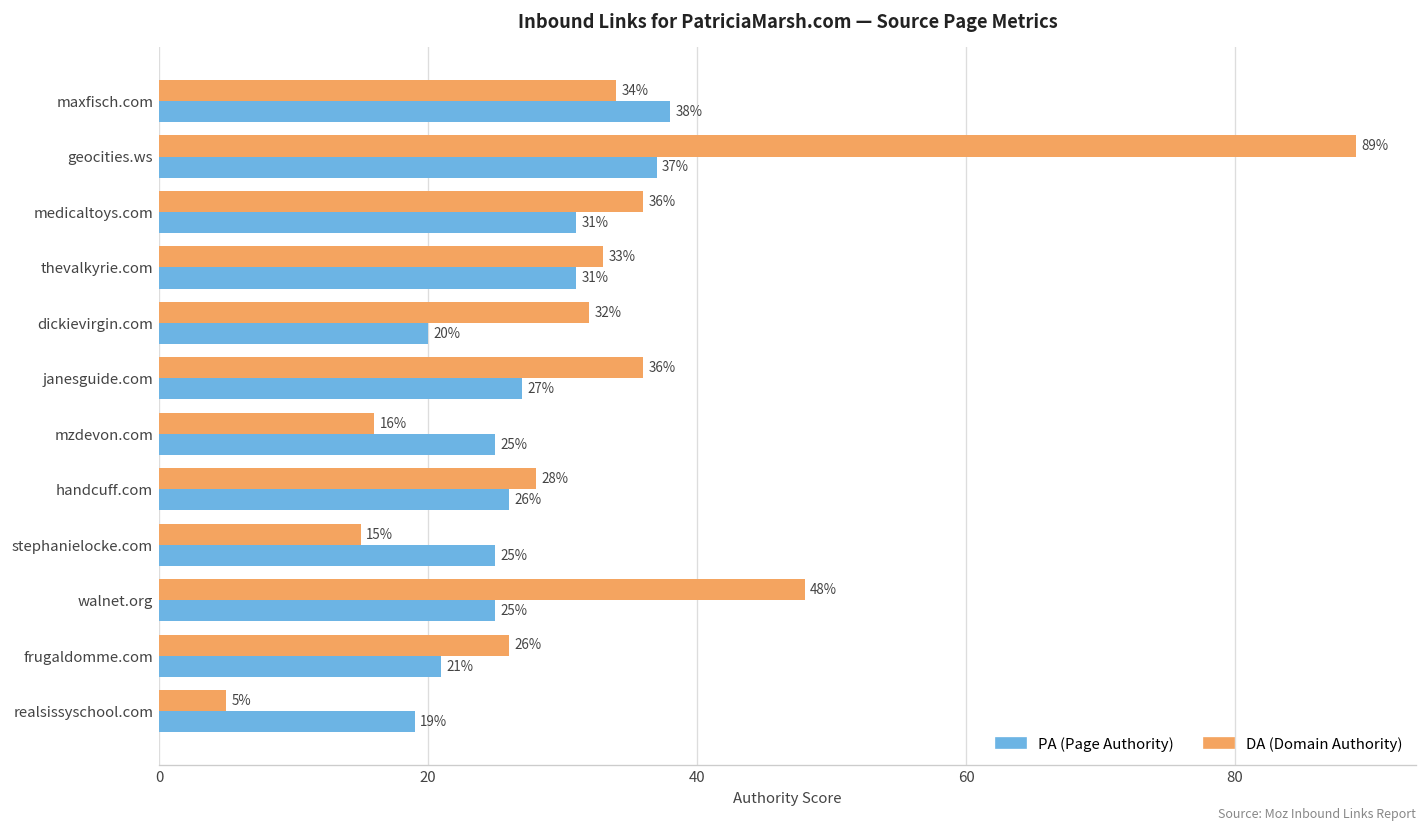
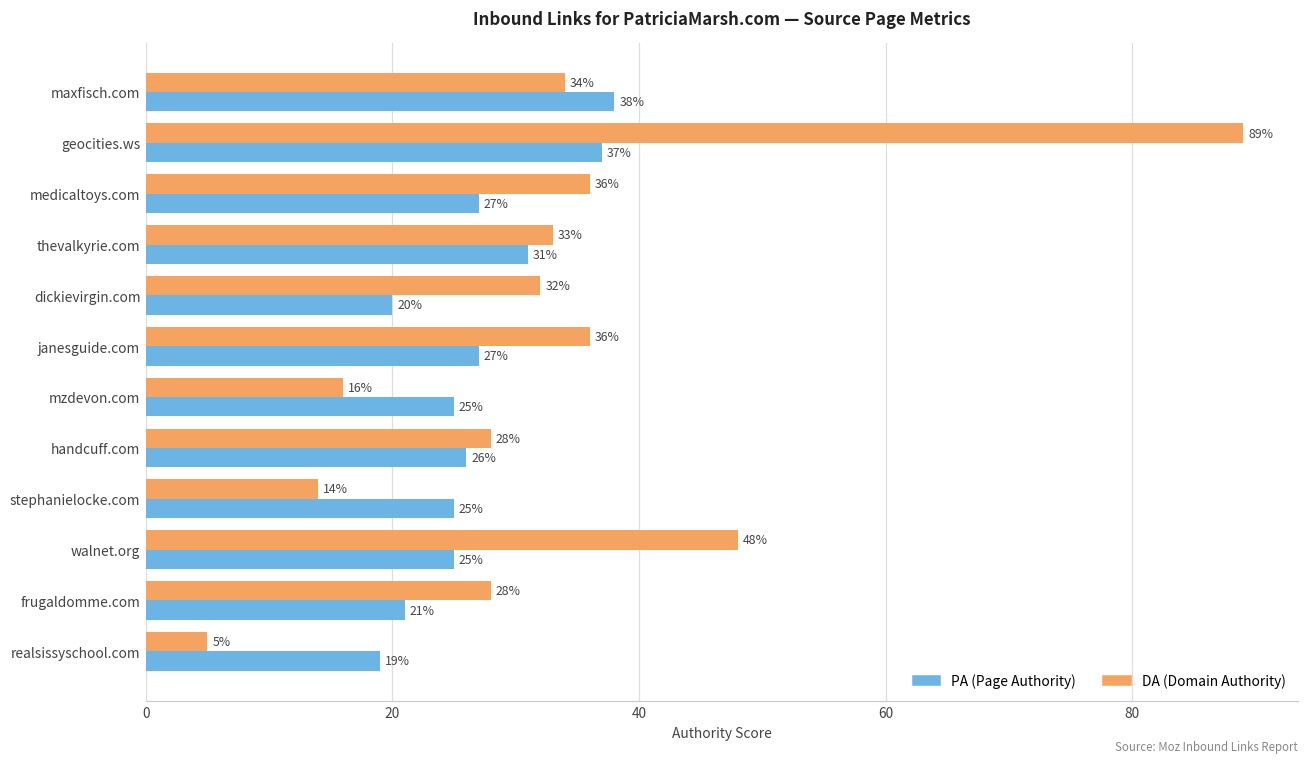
PA (Page Authority), medicaltoys.com: 31% -> 27%
DA (Domain Authority), stephanielocke.com: 15% -> 14%
DA (Domain Authority), frugaldomme.com: 26% -> 28%
